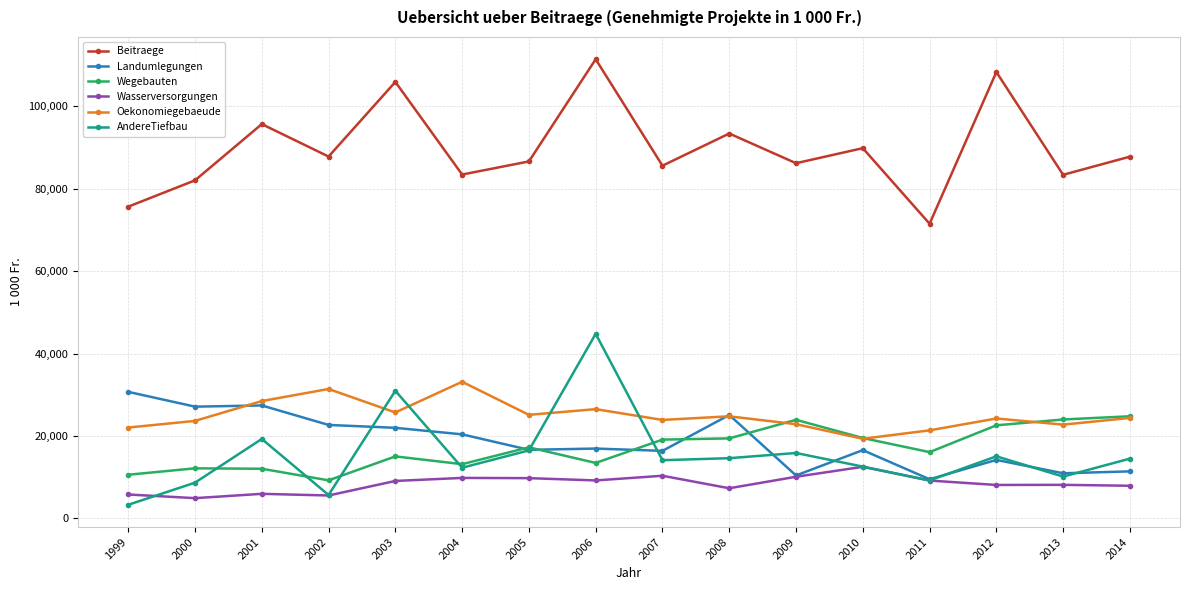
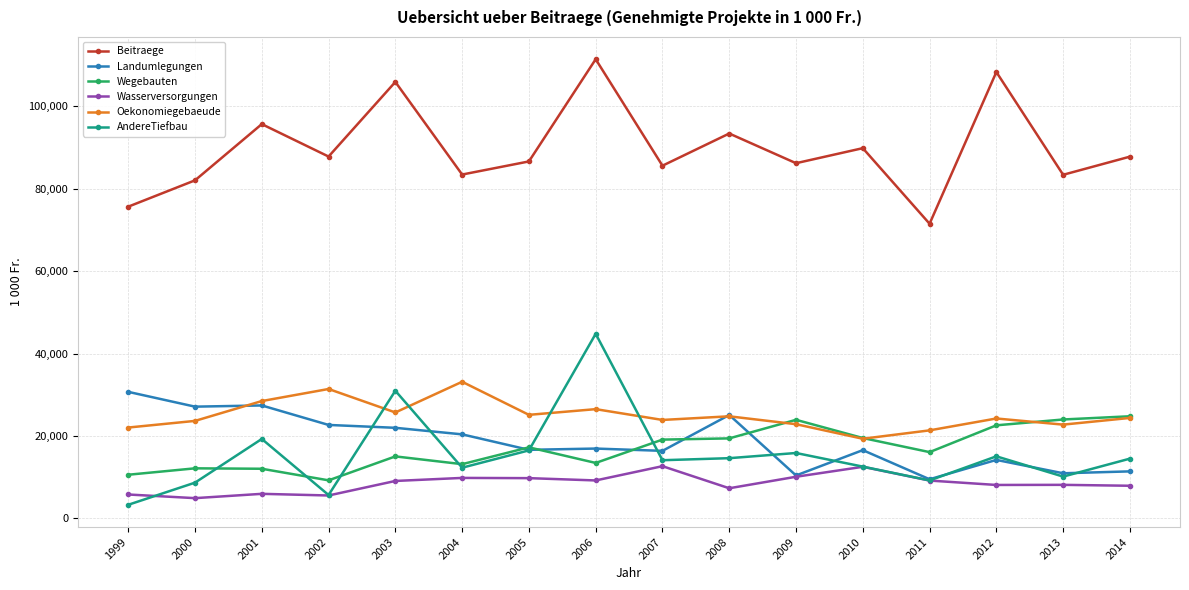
Wasserversorgungen, 2007: 10,000 -> 13,000
